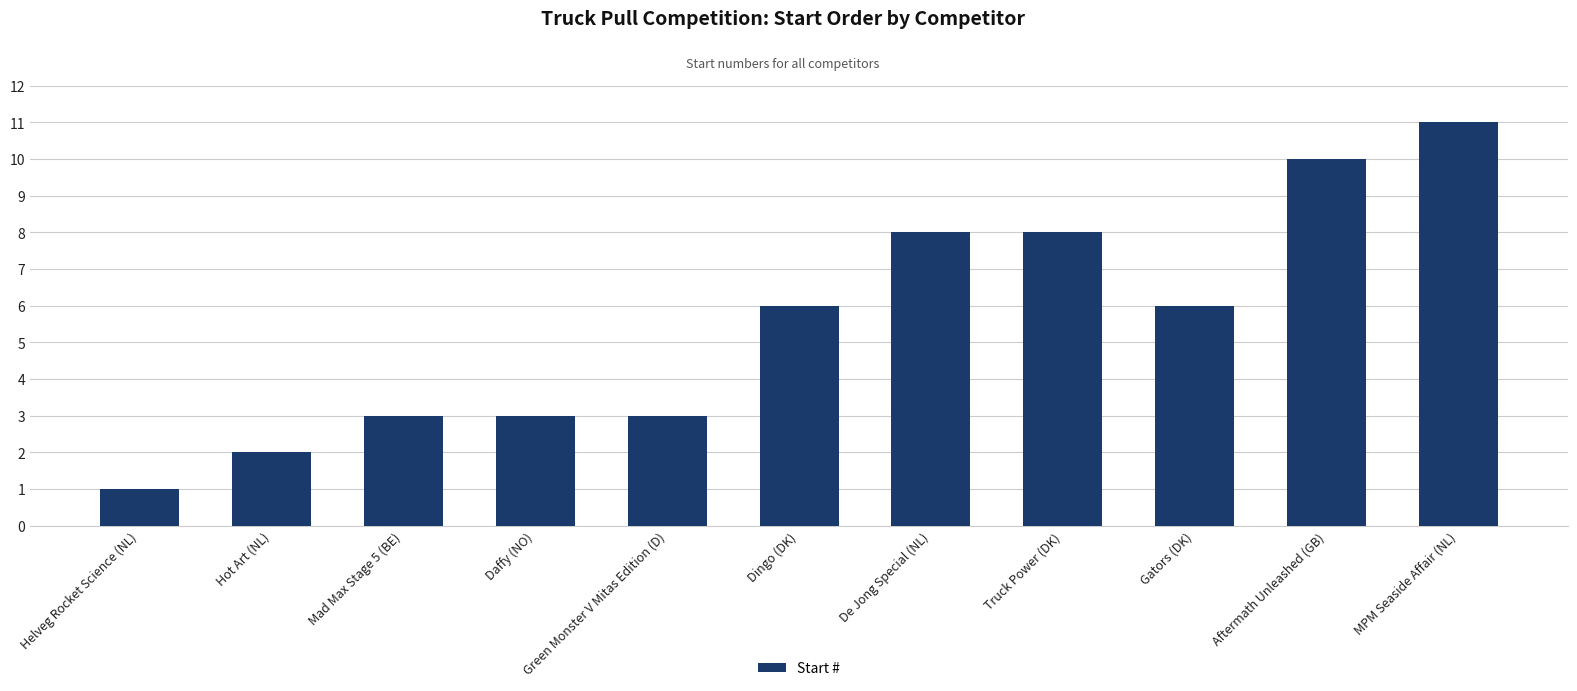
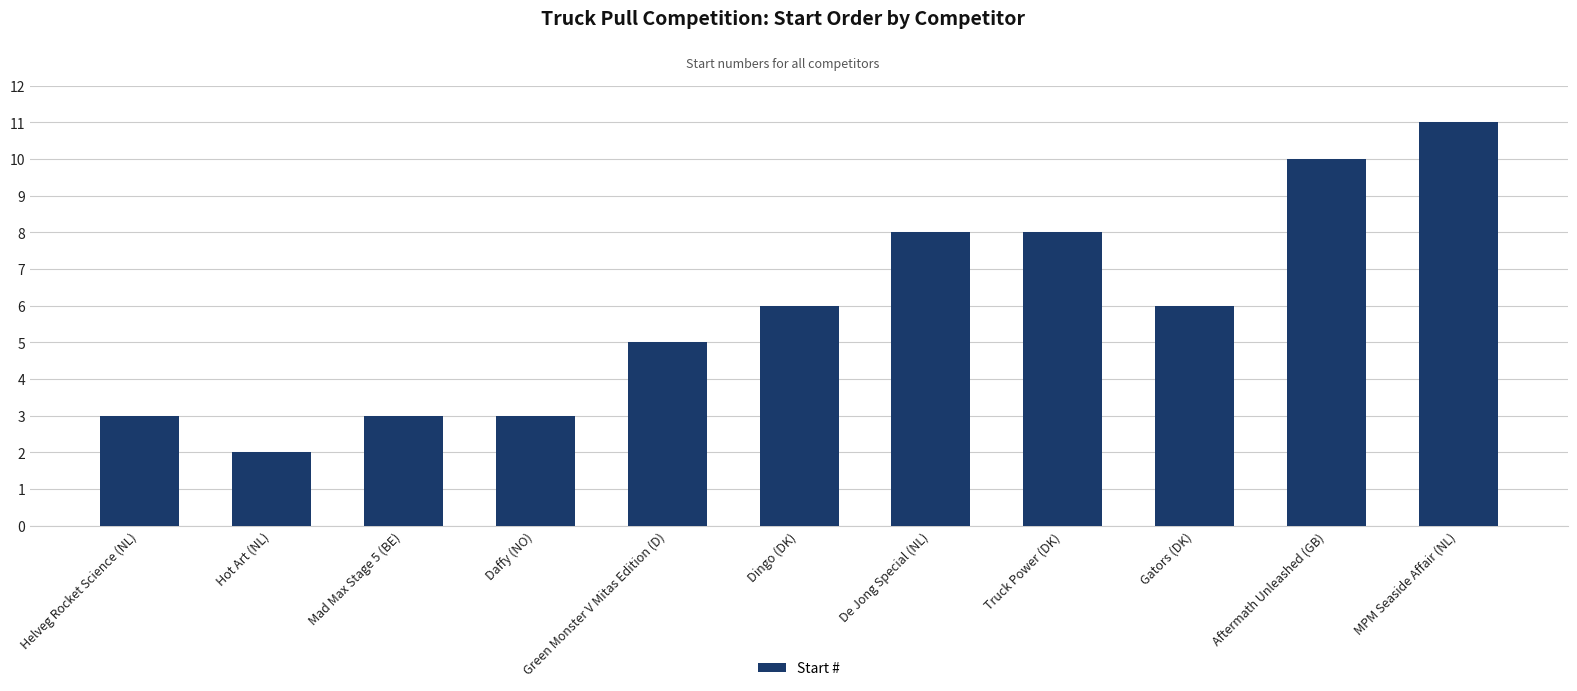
Helveg Rocket Science (NL): 1 -> 3
Green Monster V Mitas Edition (D): 3 -> 5
